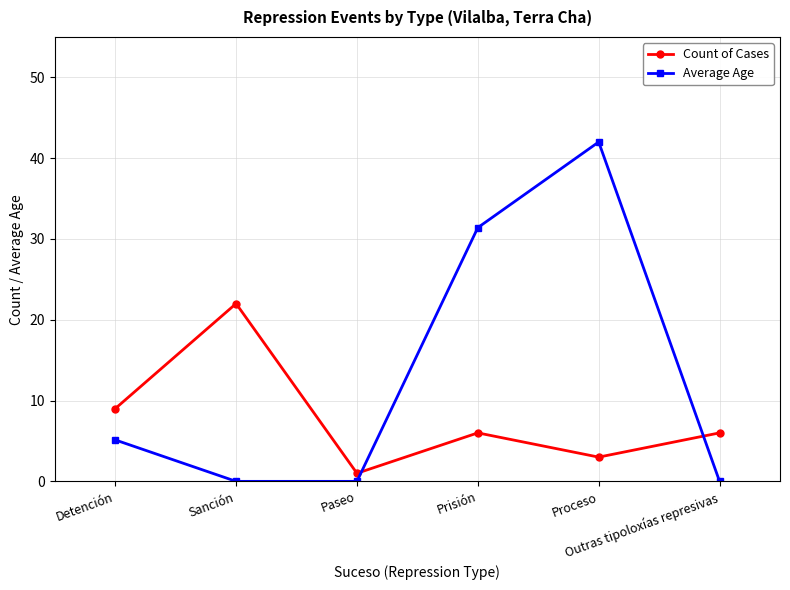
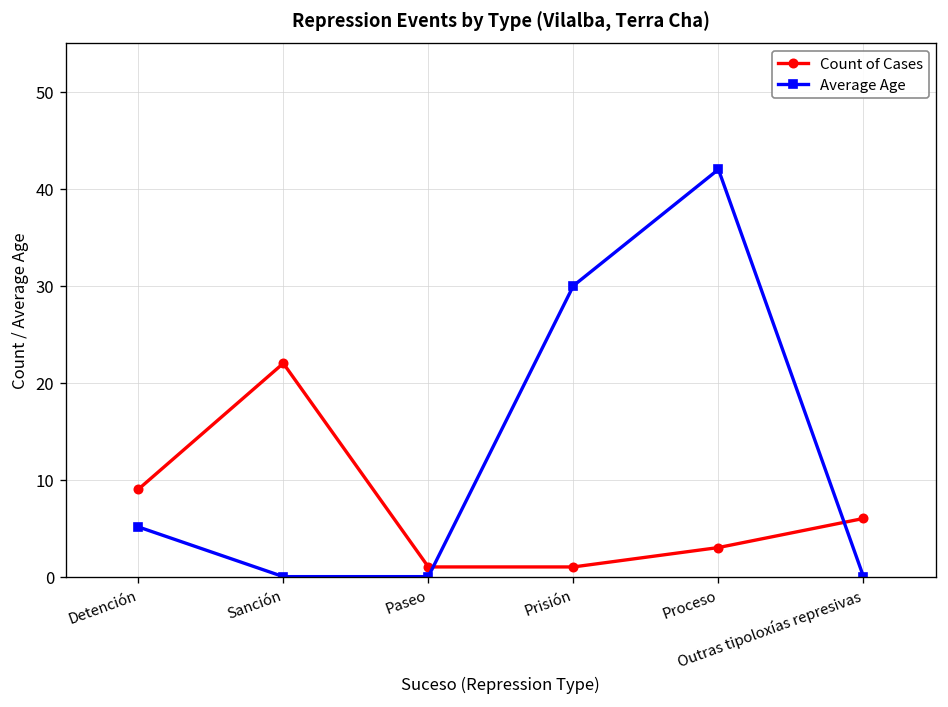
Count of Cases, Prisión: 6 -> 1
Average Age, Prisión: 31 -> 30
